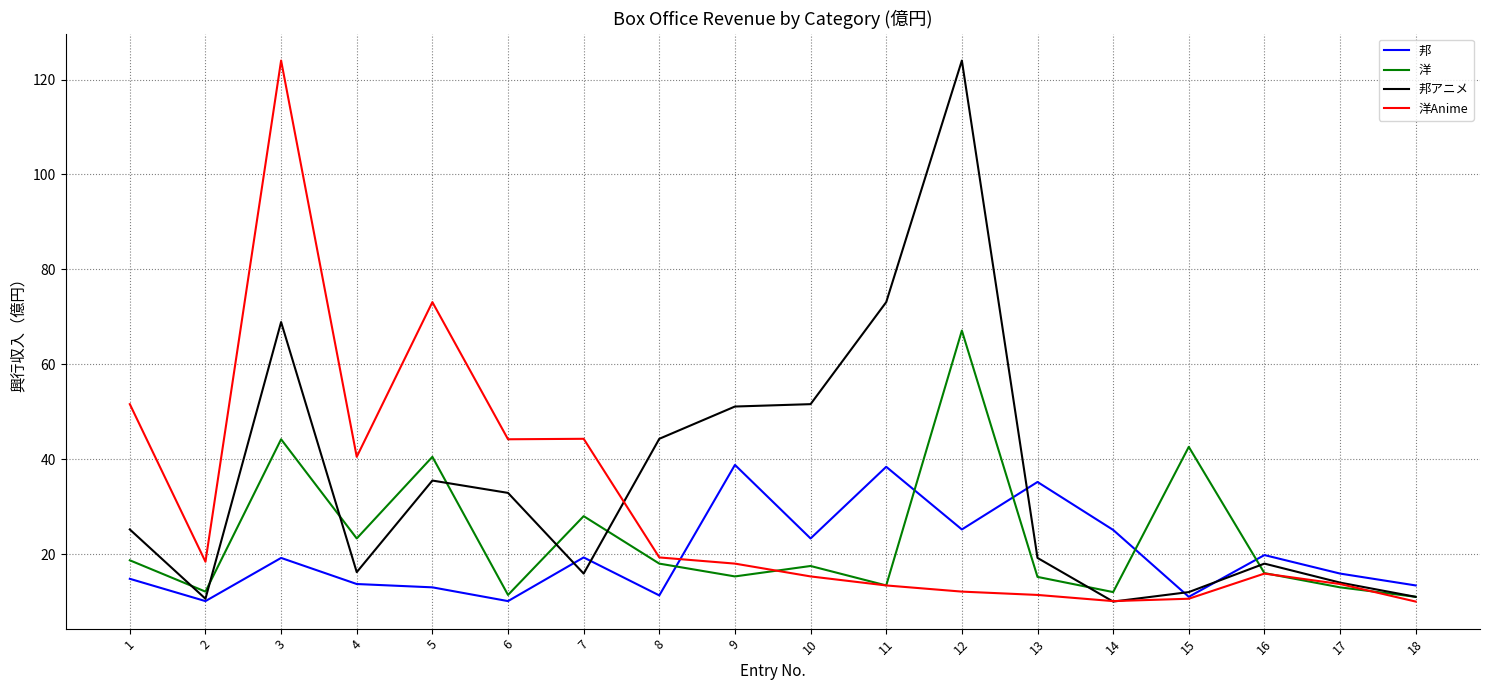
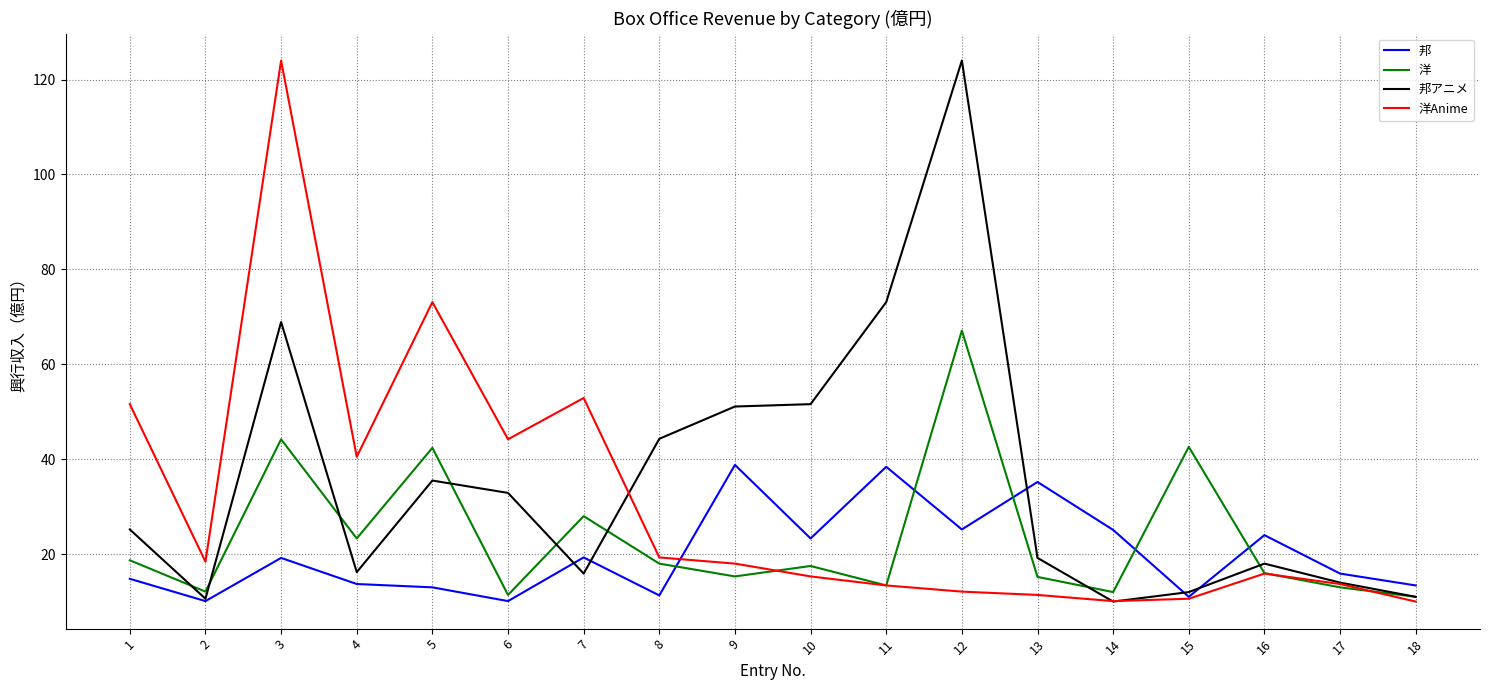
洋, 5: 41 -> 42
洋Anime, 7: 44 -> 53
邦, 16: 20 -> 24
